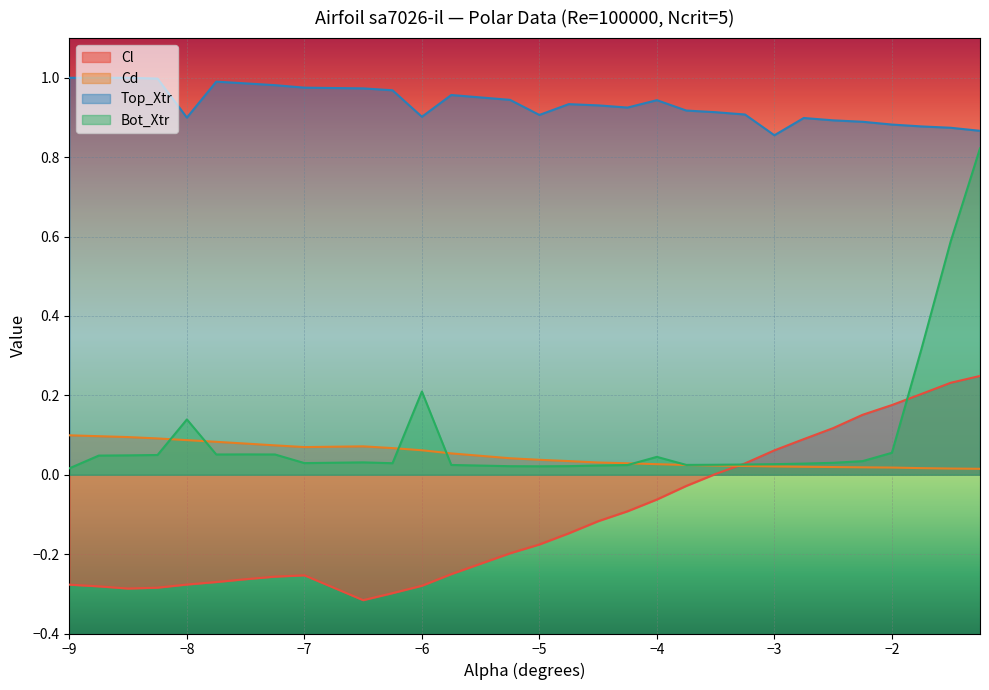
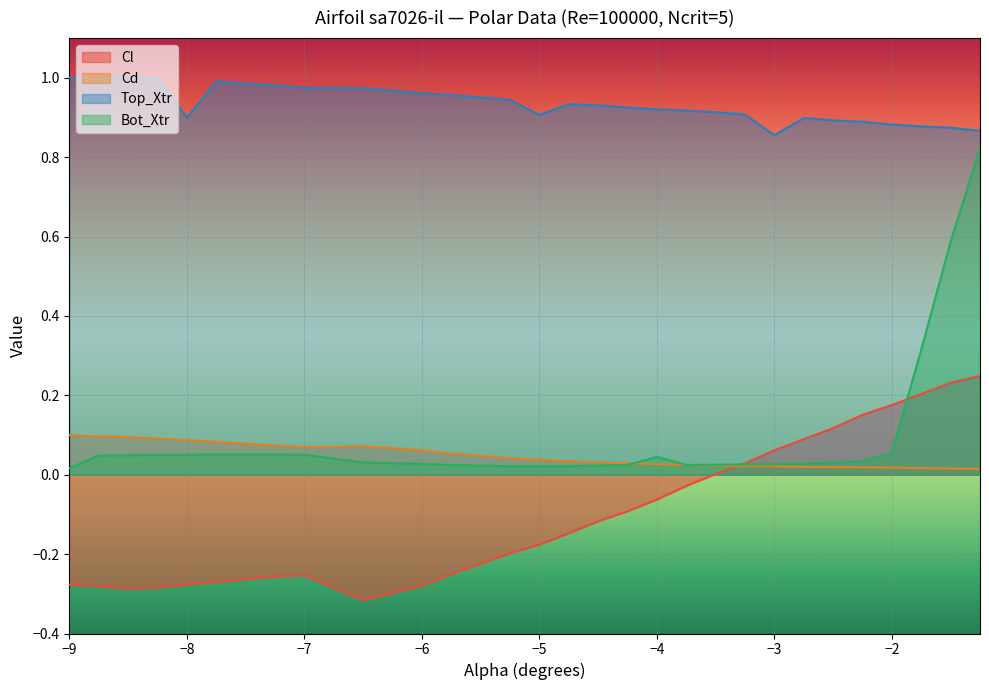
Bot_Xtr, −8: 0.14 -> 0.05
Bot_Xtr, −7: 0.03 -> 0.05
Top_Xtr, −6: 0.90 -> 0.96
Bot_Xtr, −6: 0.21 -> 0.03
Top_Xtr, −4: 0.94 -> 0.92
